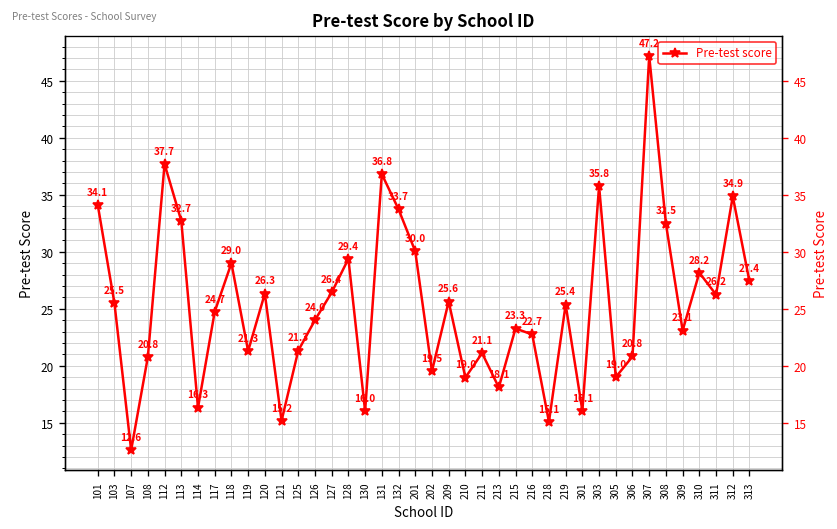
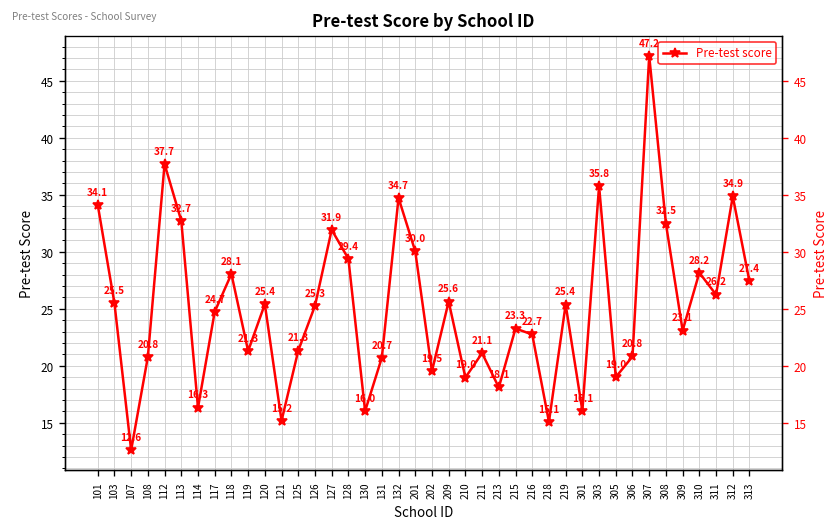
118: 29.0 -> 28.1
120: 26.3 -> 25.4
126: 24.0 -> 25.3
127: 26.4 -> 31.9
131: 36.8 -> 20.7
132: 33.7 -> 34.7
